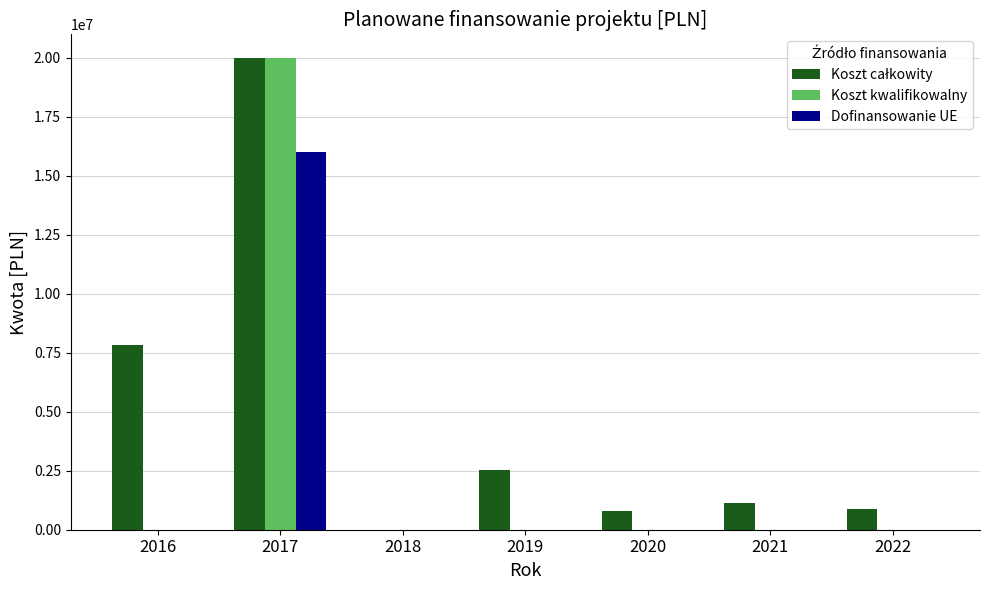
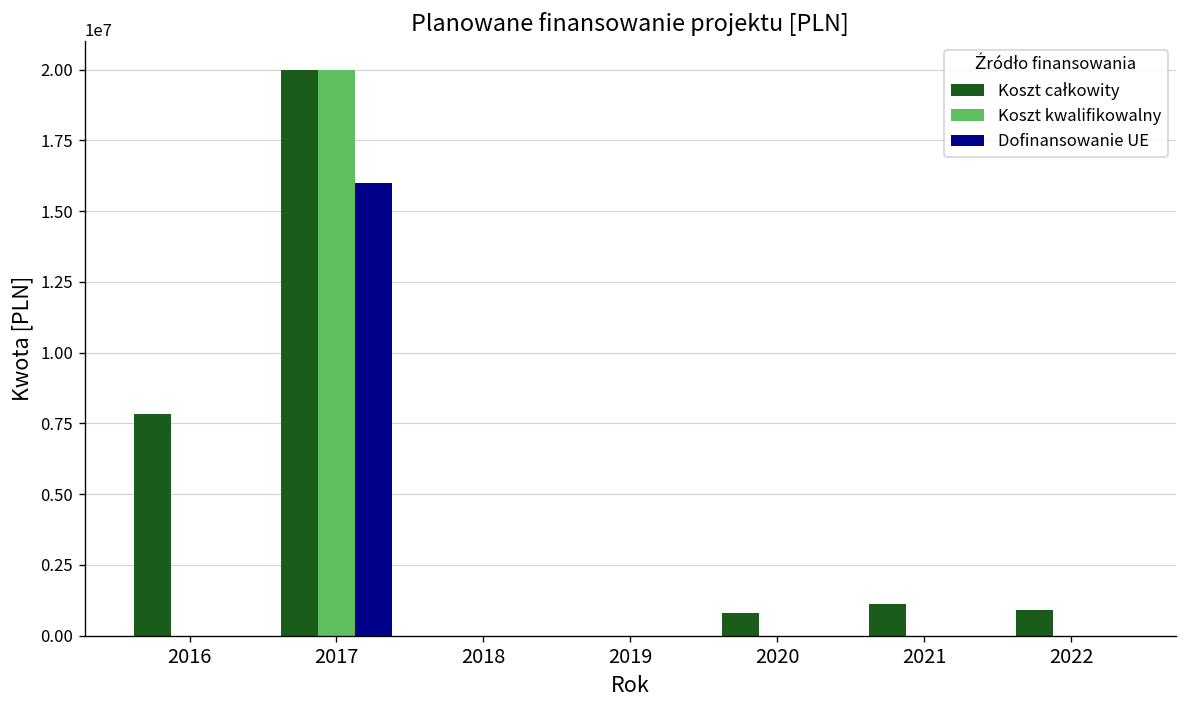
Koszt całkowity, 2019: 2500000 -> 0
